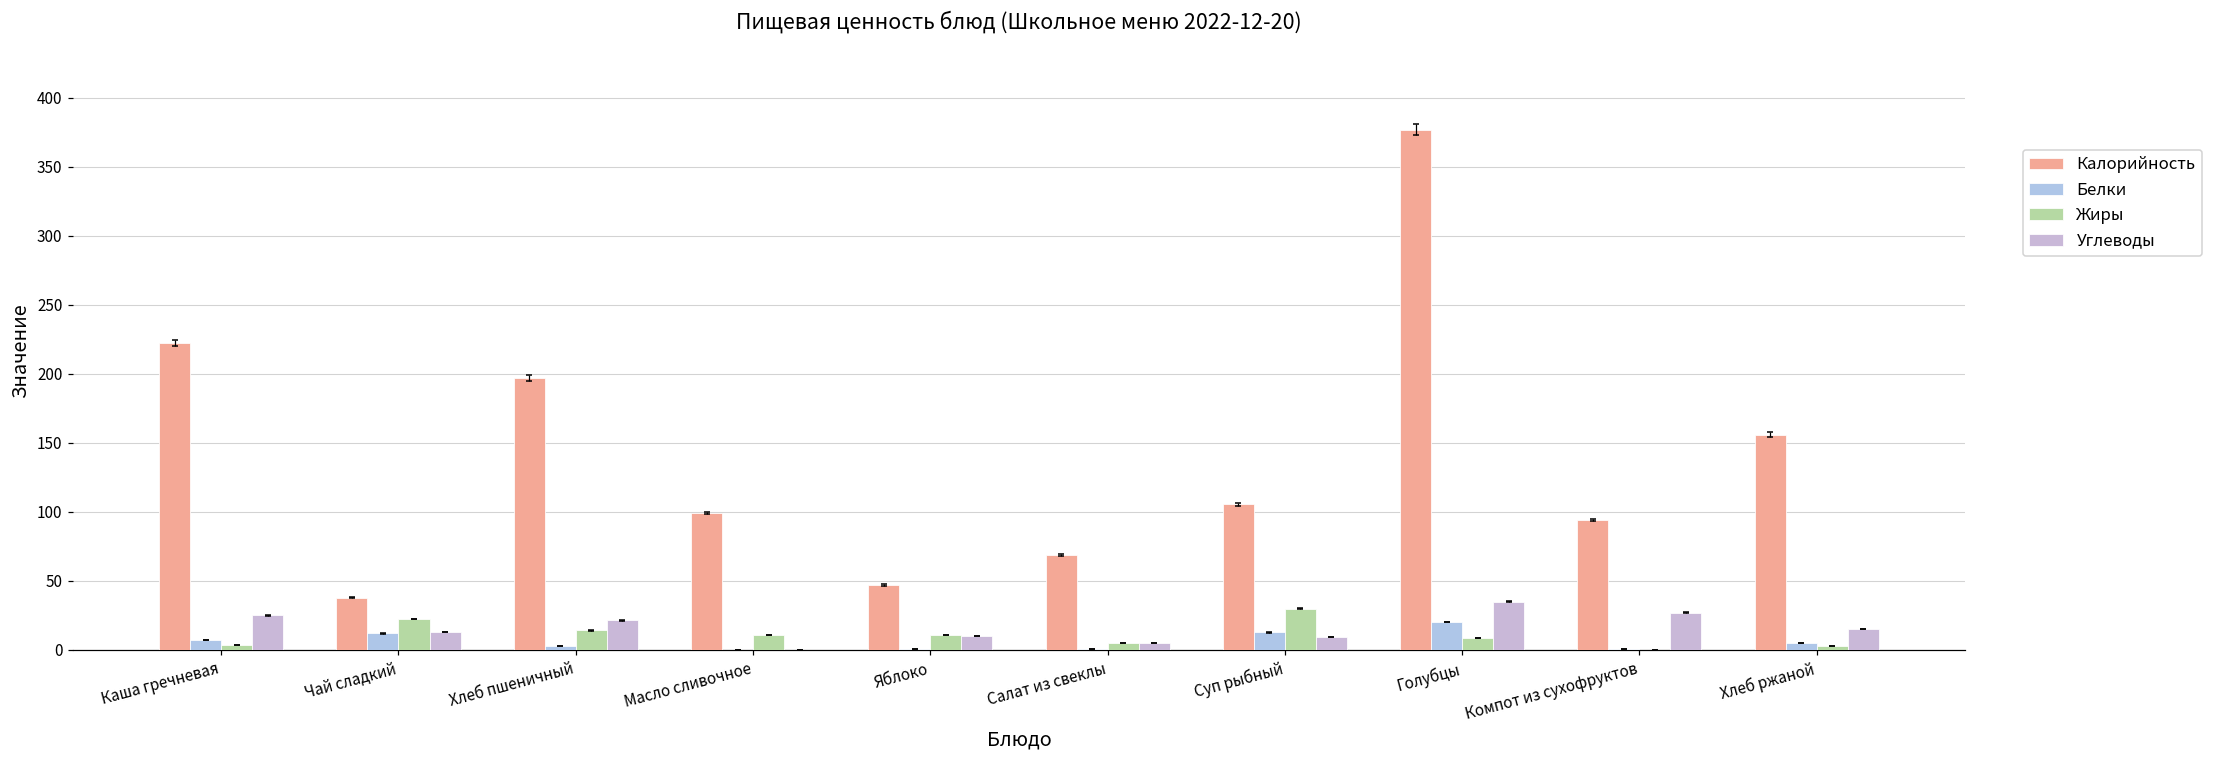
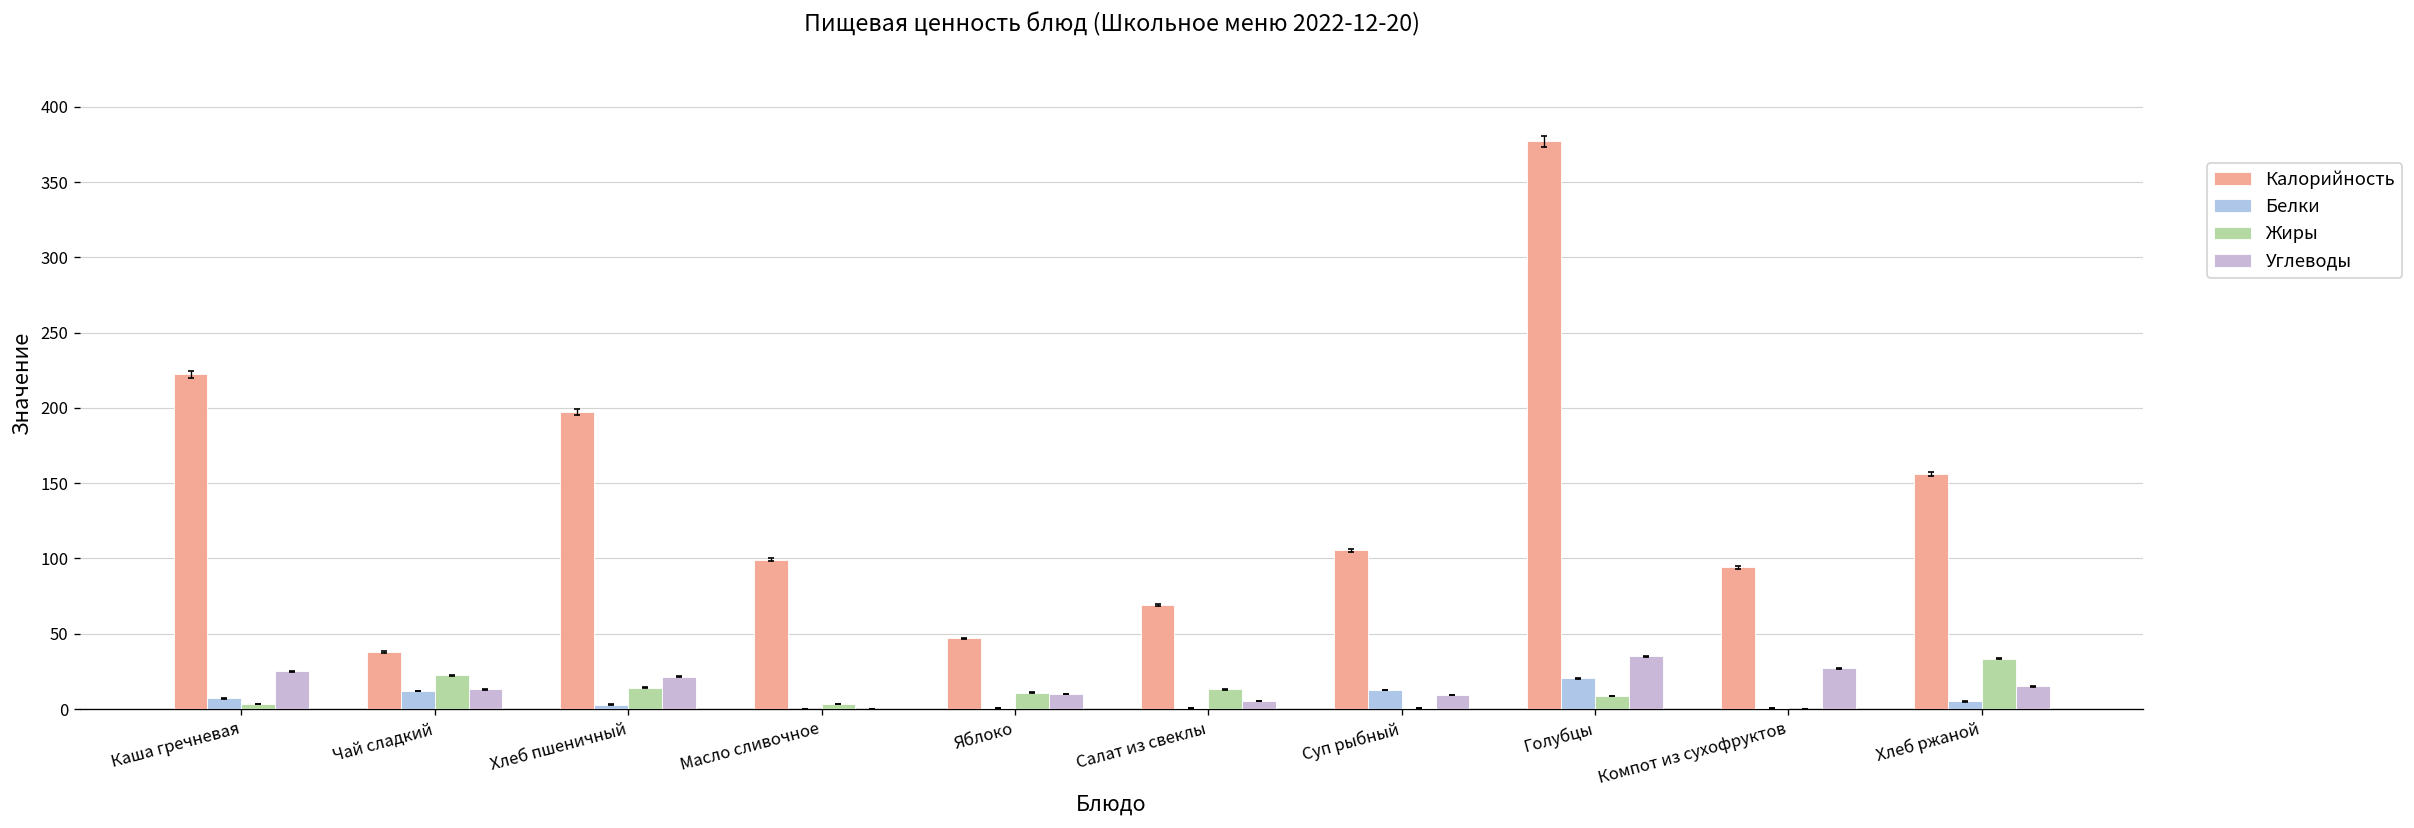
Жиры, Масло сливочное: 11 -> 4
Жиры, Салат из свеклы: 5 -> 13
Жиры, Суп рыбный: 30 -> 1
Жиры, Хлеб ржаной: 3 -> 34
